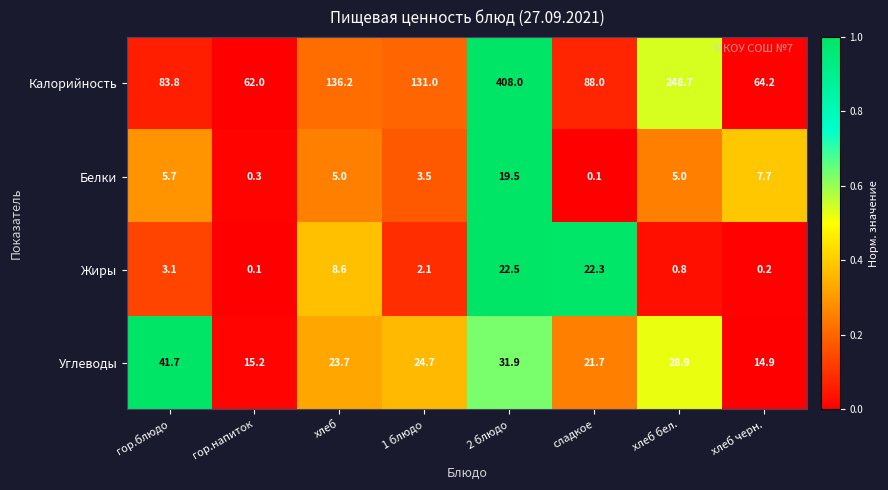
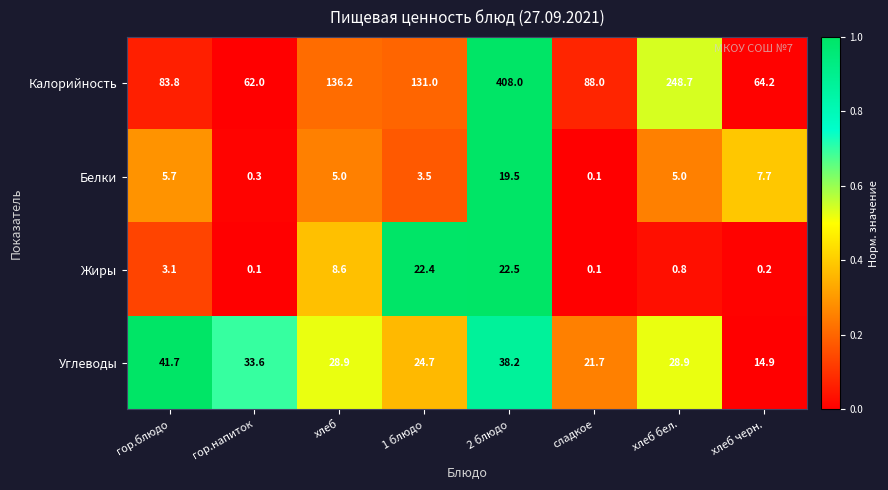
Жиры, 1 блюдо: 2.1 -> 22.4
Жиры, сладкое: 22.3 -> 0.1
Углеводы, гор.напиток: 15.2 -> 33.6
Углеводы, хлеб: 23.7 -> 28.9
Углеводы, 2 блюдо: 31.9 -> 38.2
